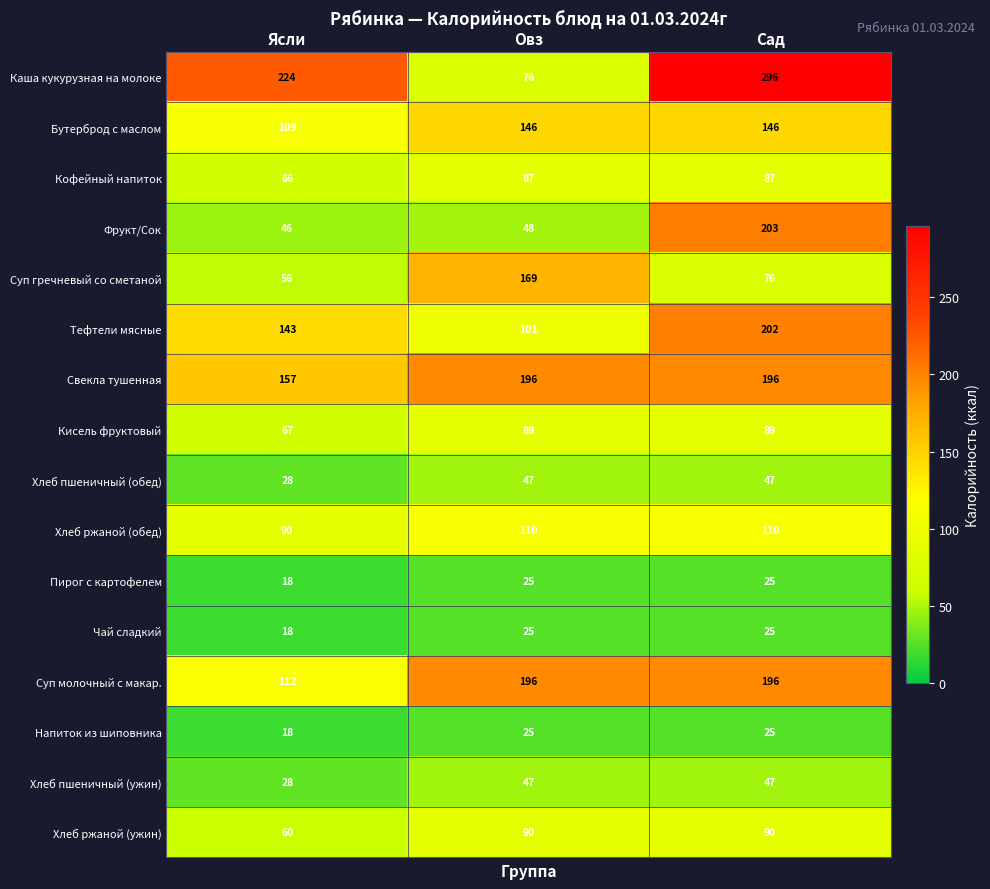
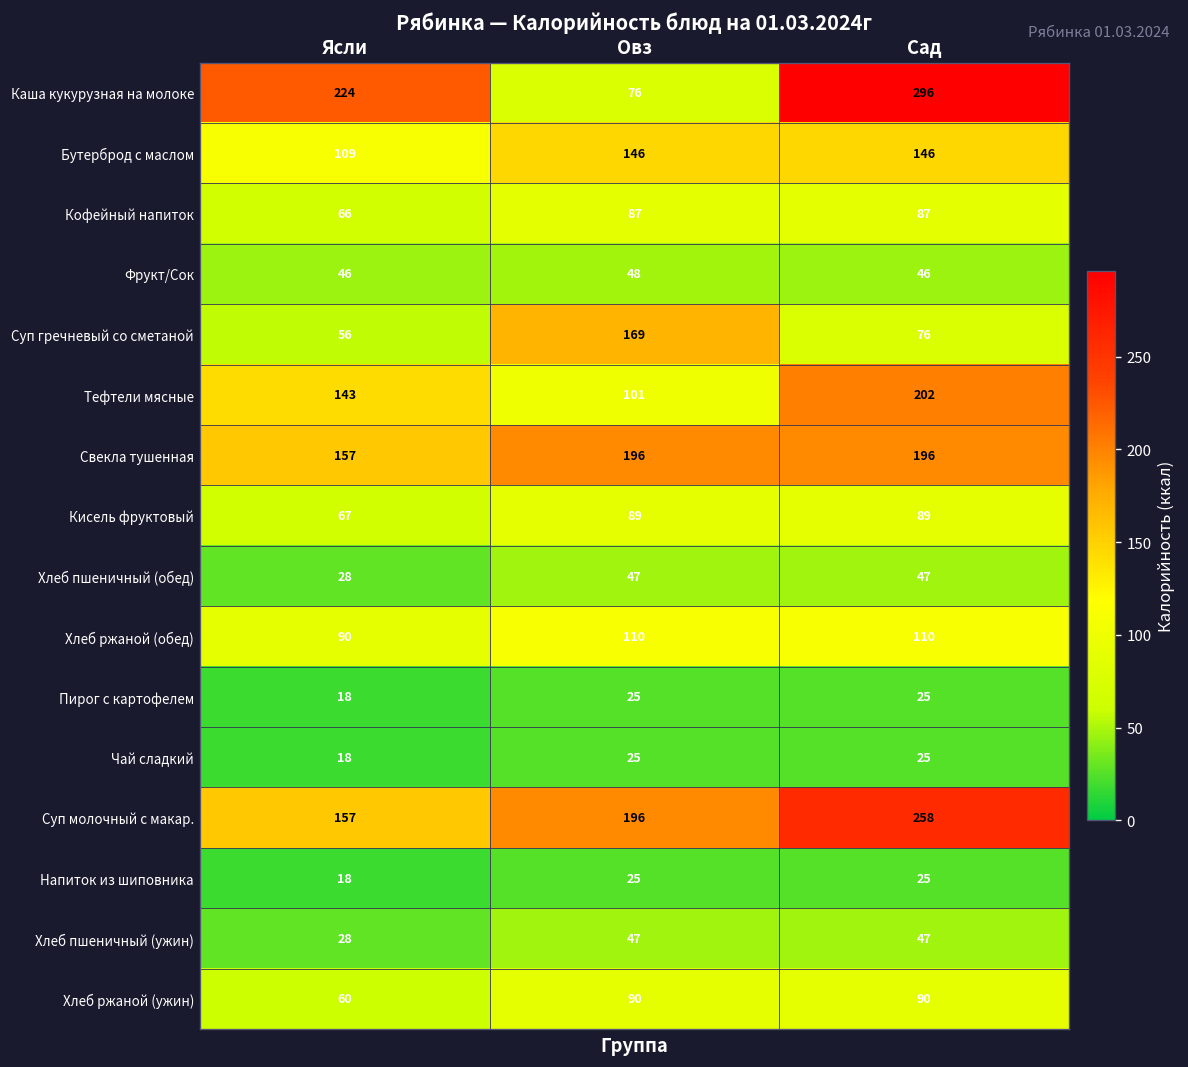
Фрукт/Сок, Сад: 203 -> 46
Суп молочный с макар., Ясли: 112 -> 157
Суп молочный с макар., Сад: 196 -> 258
